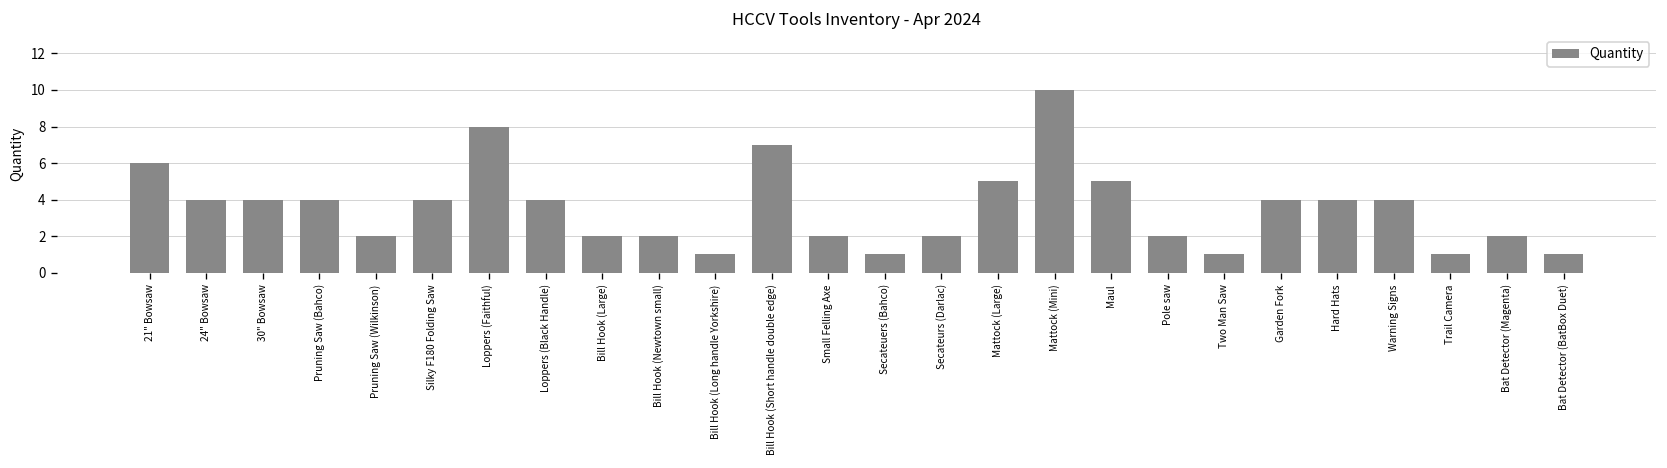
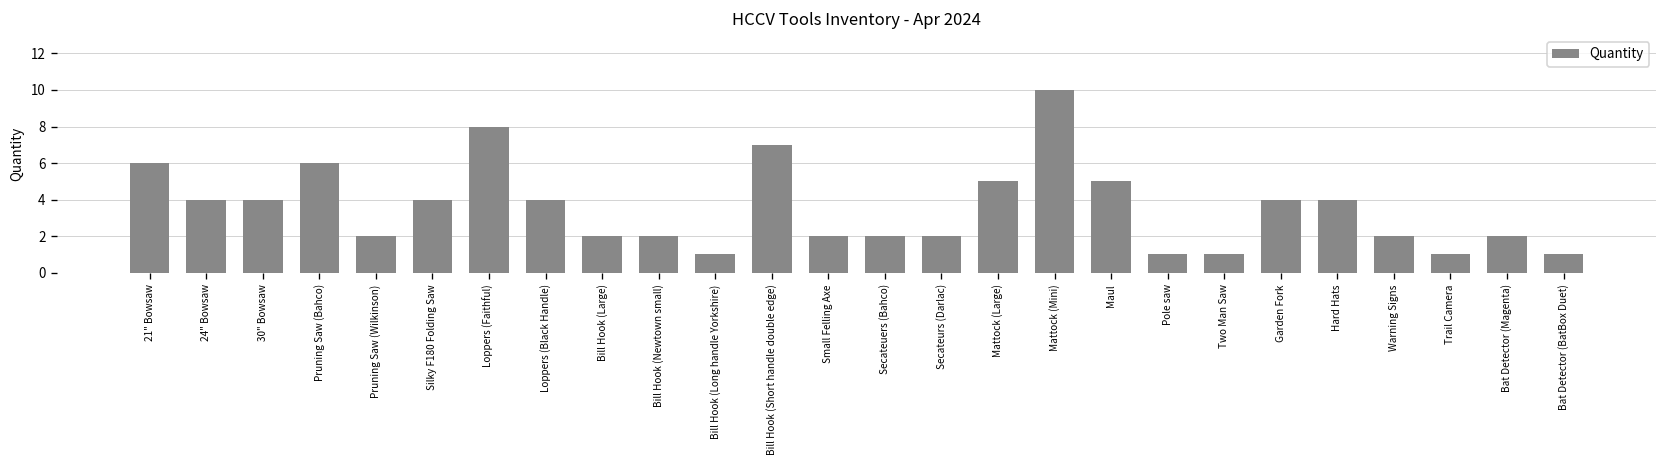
Pruning Saw (Bahco): 4 -> 6
Secateuers (Bahco): 1 -> 2
Pole saw: 2 -> 1
Warning Signs: 4 -> 2
